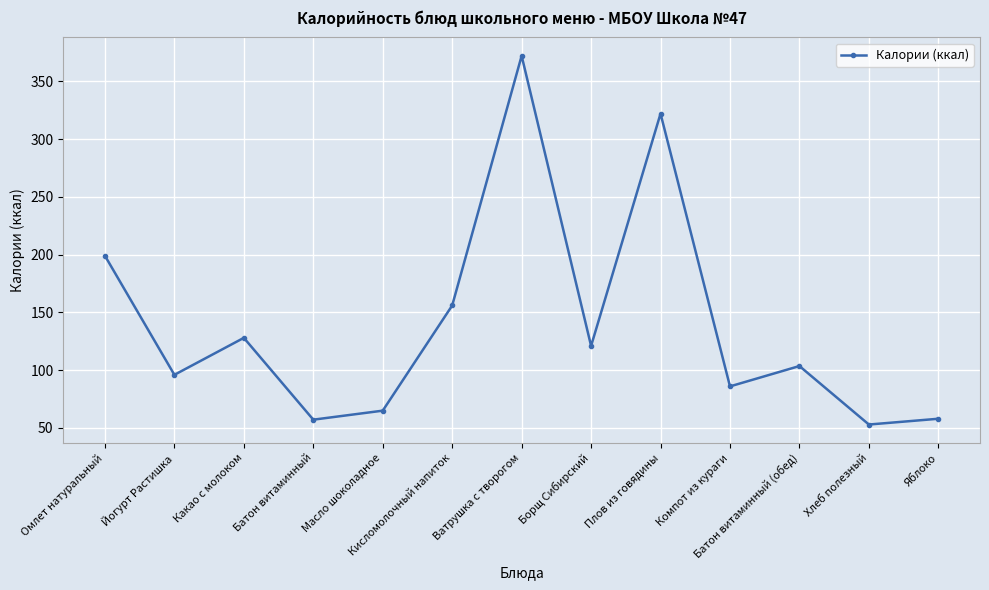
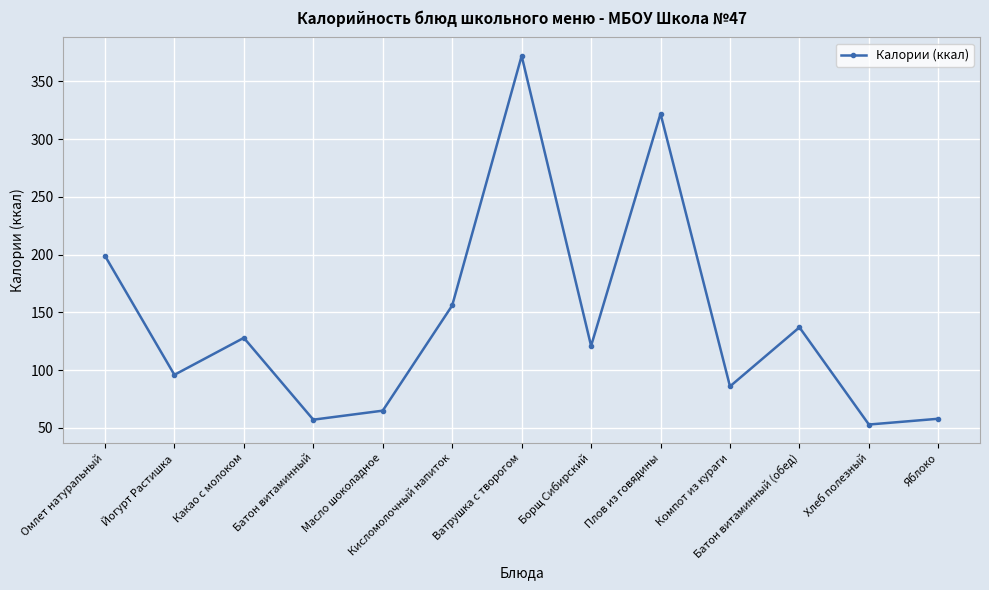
Батон витаминный (обед): 104 -> 137
